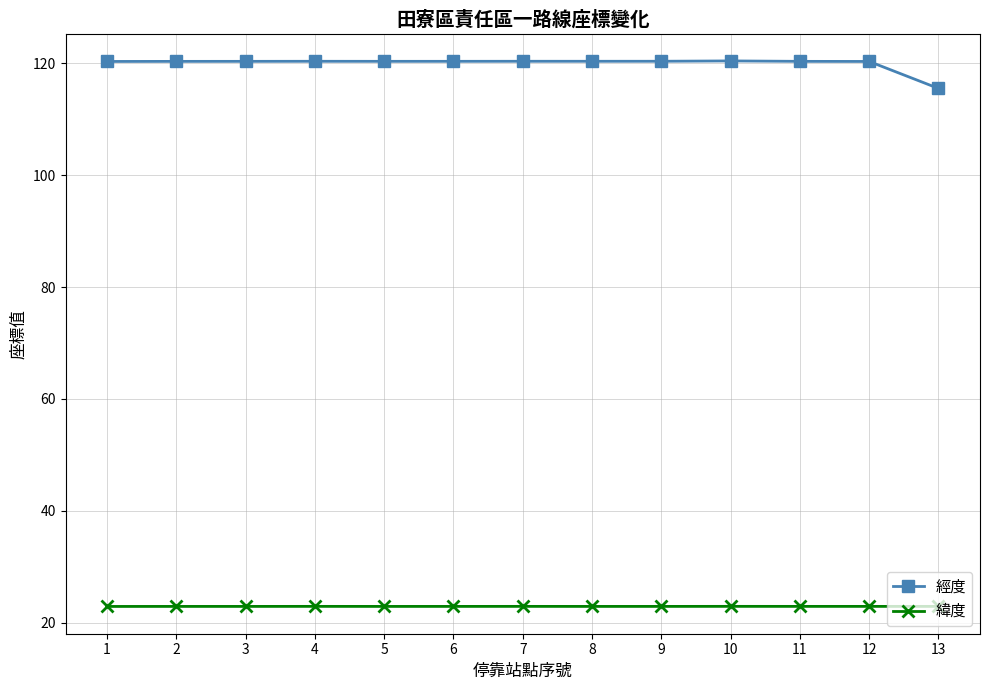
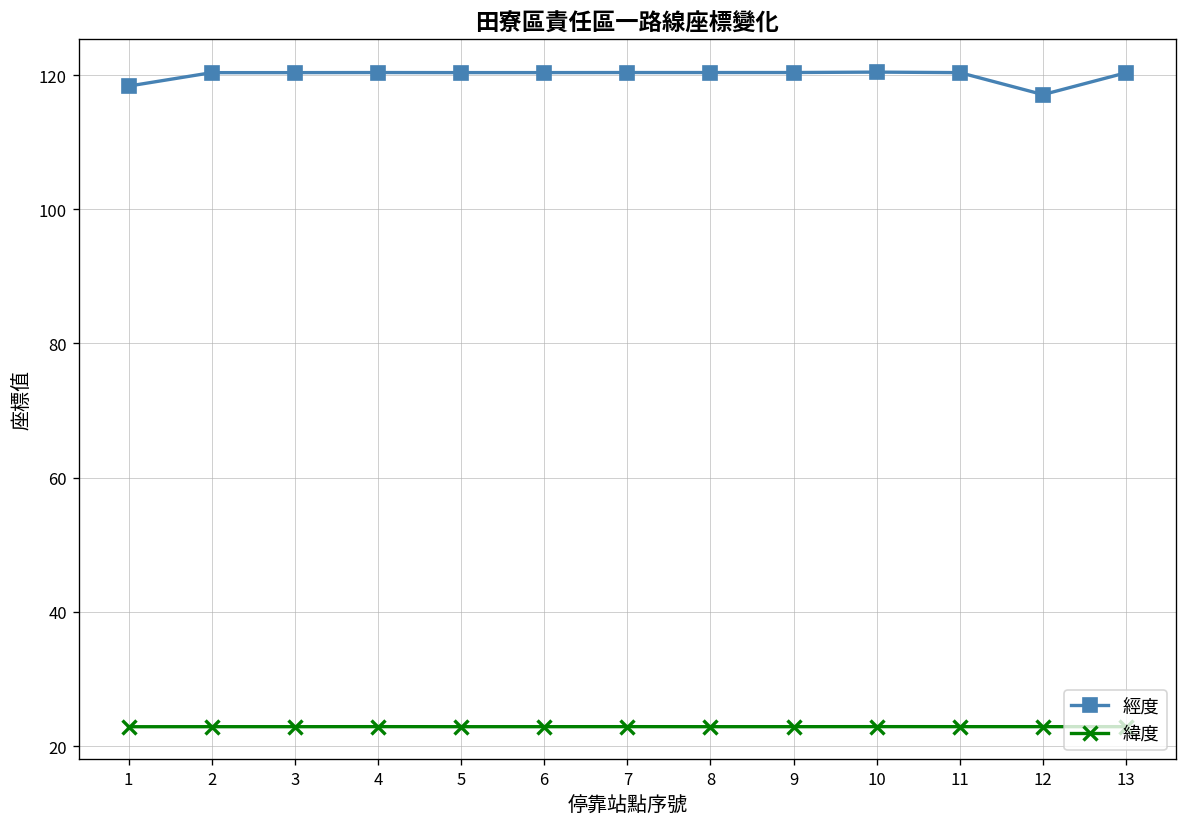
經度, 1: 120 -> 118
經度, 12: 120 -> 117
經度, 13: 116 -> 120
